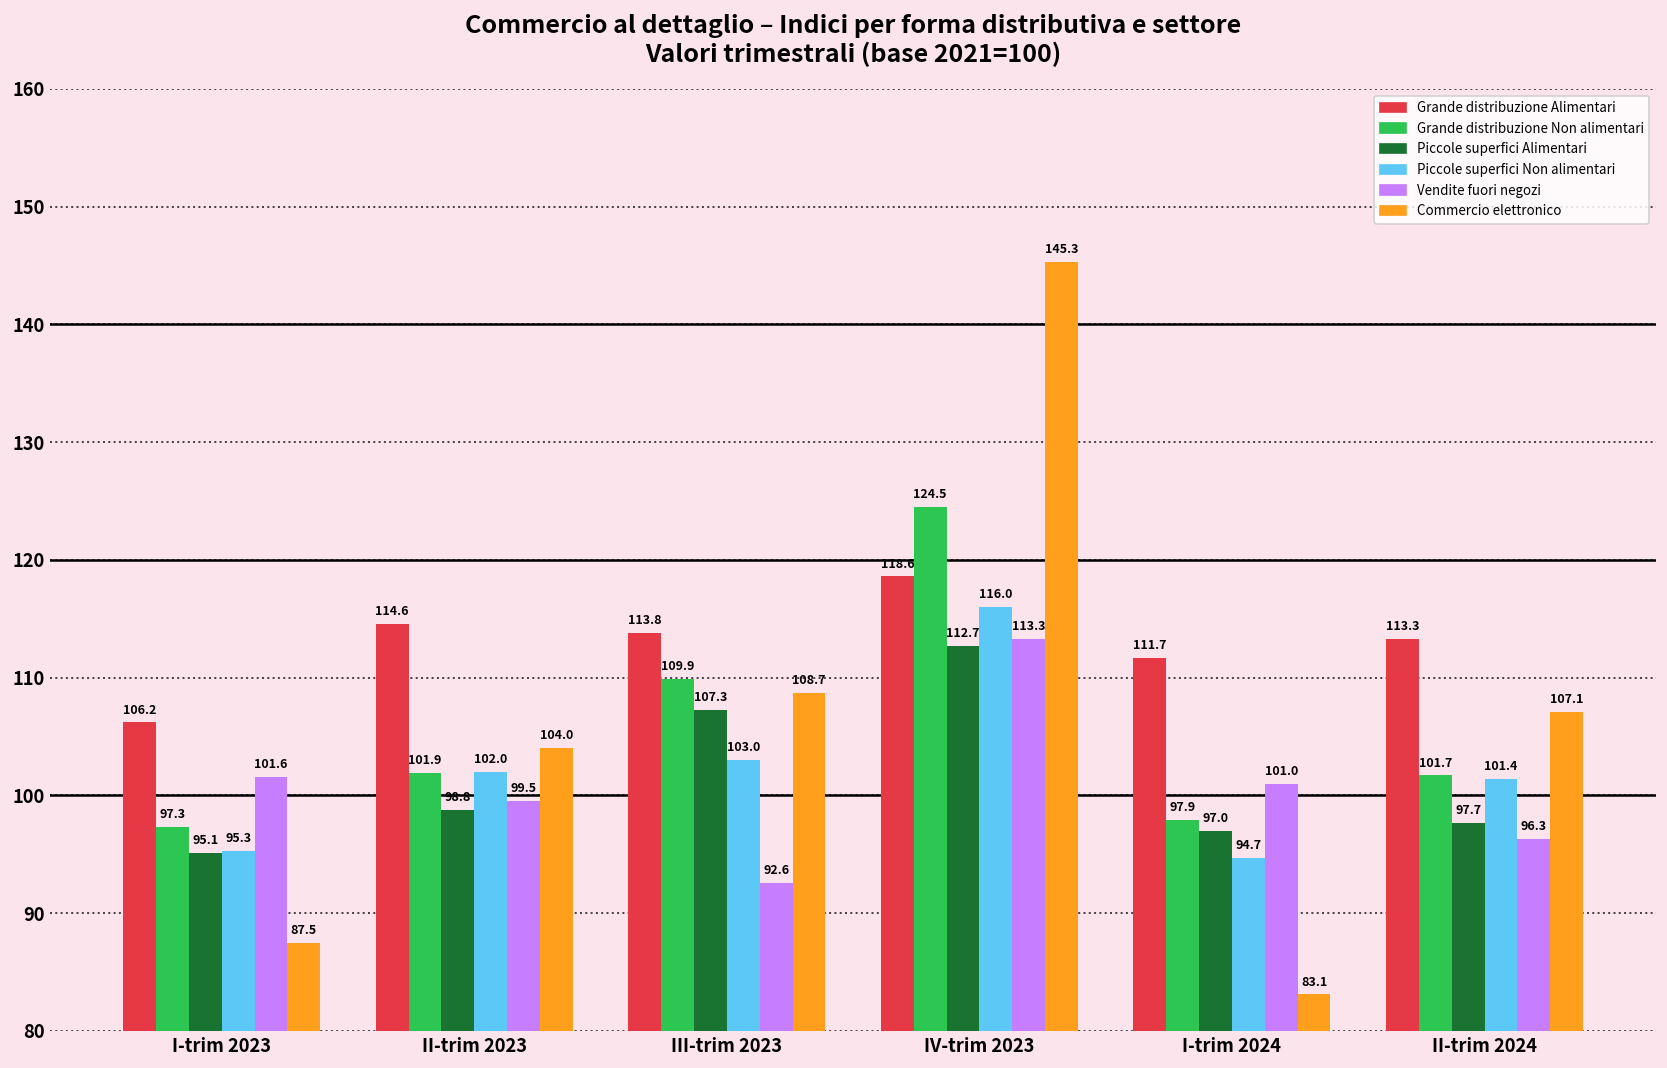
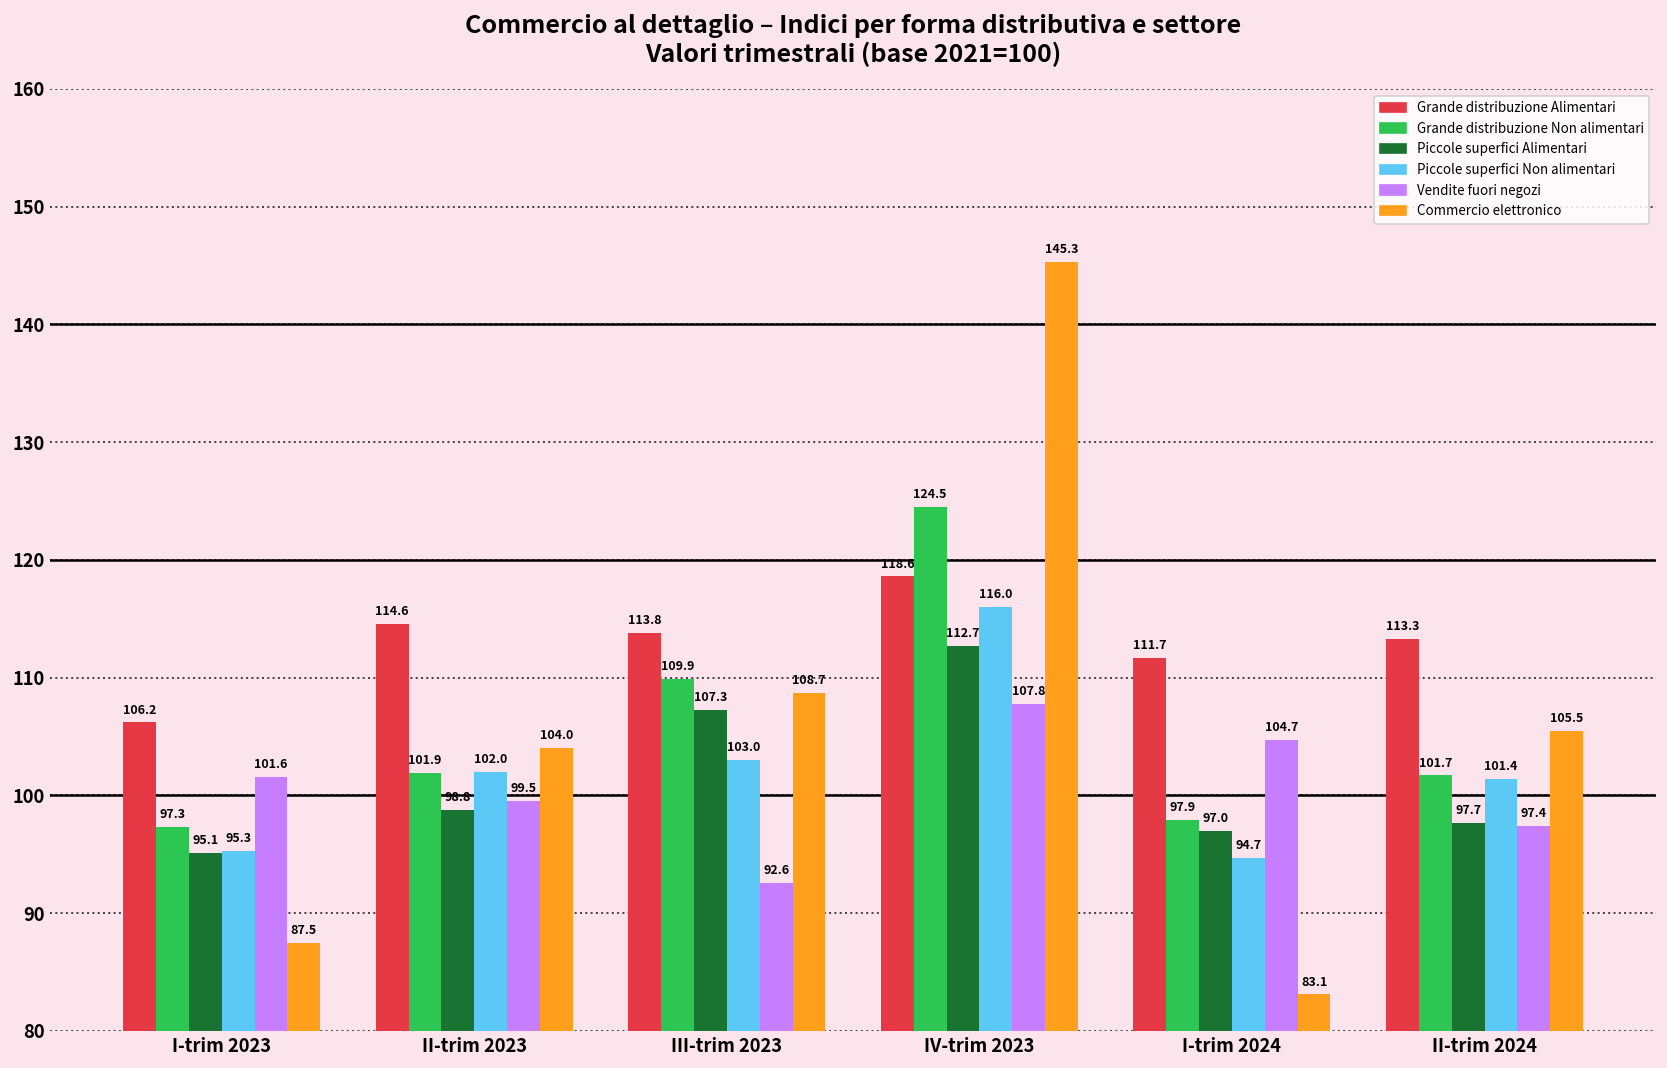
Vendite fuori negozi, IV-trim 2023: 113.3 -> 107.8
Vendite fuori negozi, I-trim 2024: 101.0 -> 104.7
Vendite fuori negozi, II-trim 2024: 96.3 -> 97.4
Commercio elettronico, II-trim 2024: 107.1 -> 105.5
